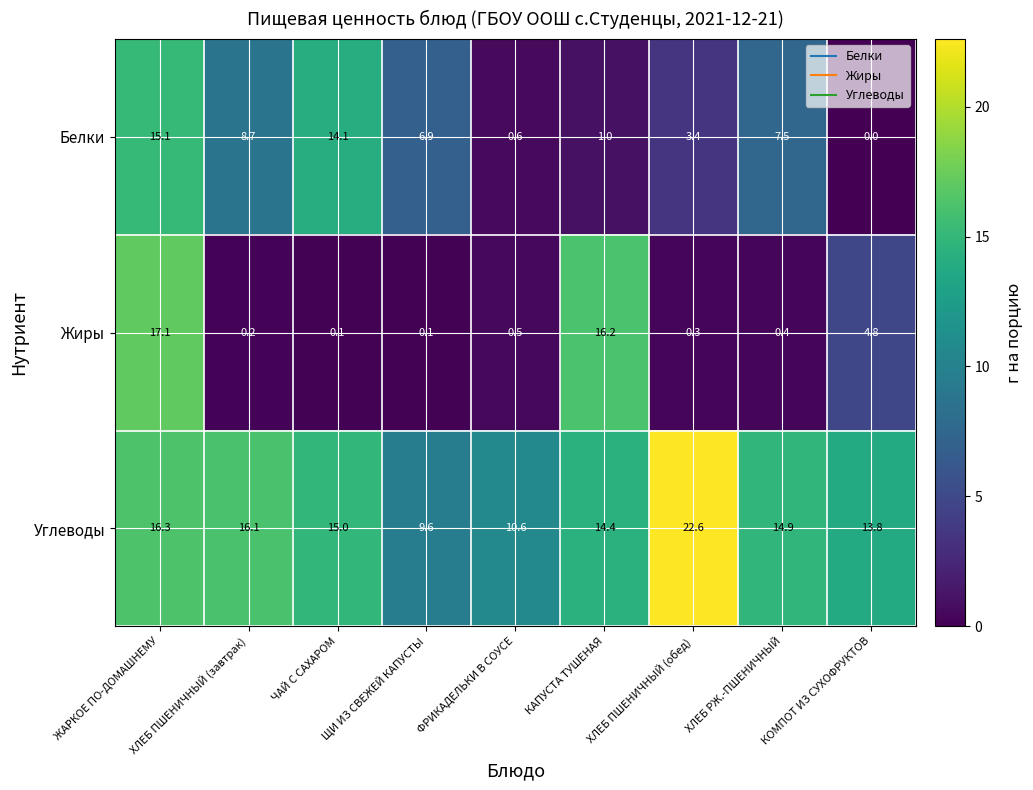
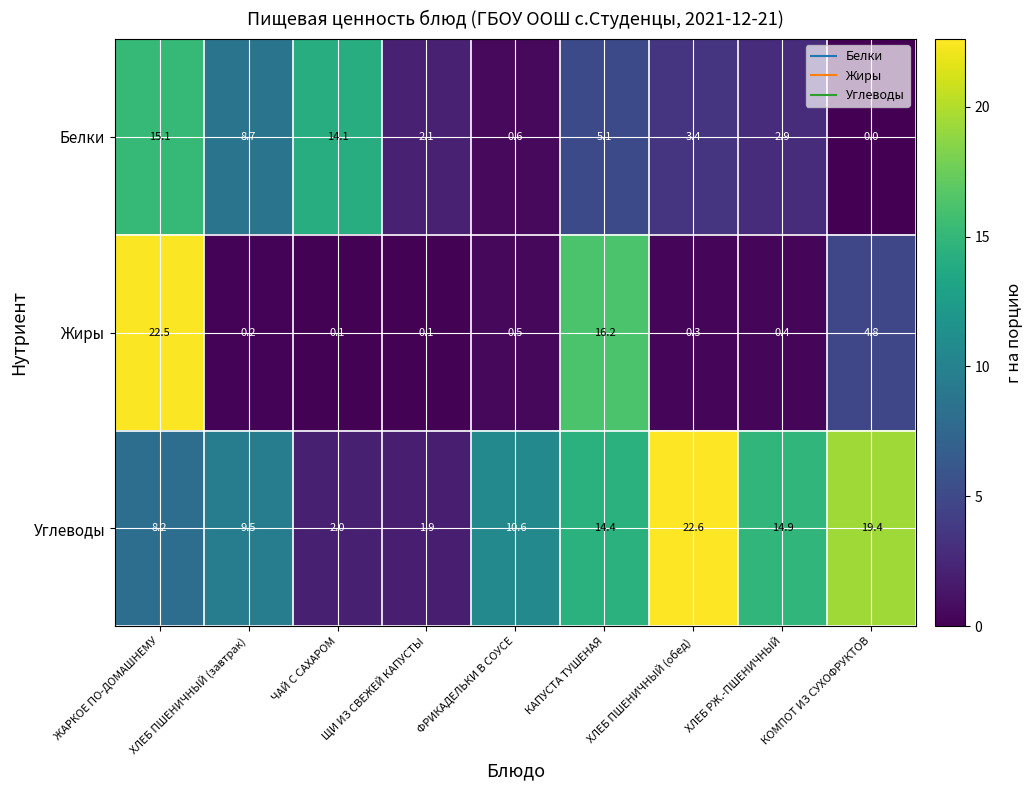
Белки, ЩИ ИЗ СВЕЖЕЙ КАПУСТЫ: 6.9 -> 2.1
Белки, КАПУСТА ТУШЕНАЯ: 1.0 -> 5.1
Белки, ХЛЕБ РЖ.-ПШЕНИЧНЫЙ: 7.5 -> 2.9
Жиры, ЖАРКОЕ ПО-ДОМАШНЕМУ: 17.1 -> 22.5
Углеводы, ЖАРКОЕ ПО-ДОМАШНЕМУ: 16.3 -> 8.2
Углеводы, ХЛЕБ ПШЕНИЧНЫЙ (завтрак): 16.1 -> 9.5
Углеводы, ЧАЙ С САХАРОМ: 15.0 -> 2.0
Углеводы, ЩИ ИЗ СВЕЖЕЙ КАПУСТЫ: 9.6 -> 1.9
Углеводы, КОМПОТ ИЗ СУХОФРУКТОВ: 13.8 -> 19.4
